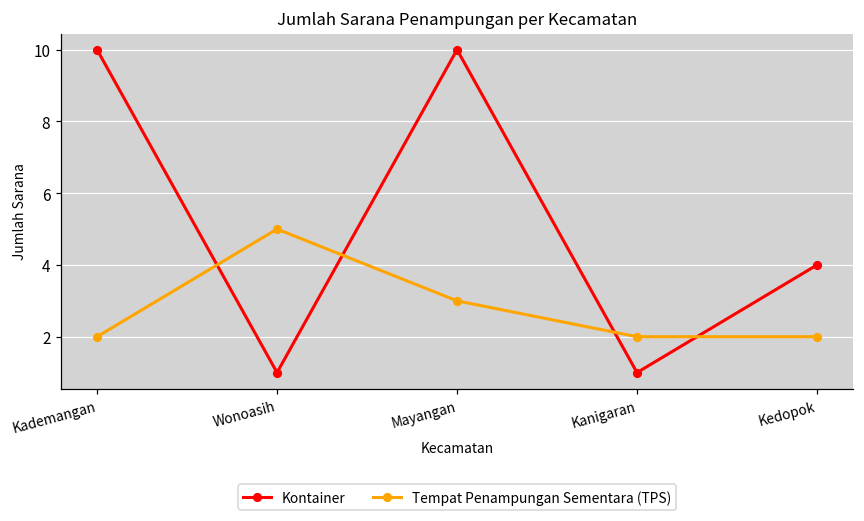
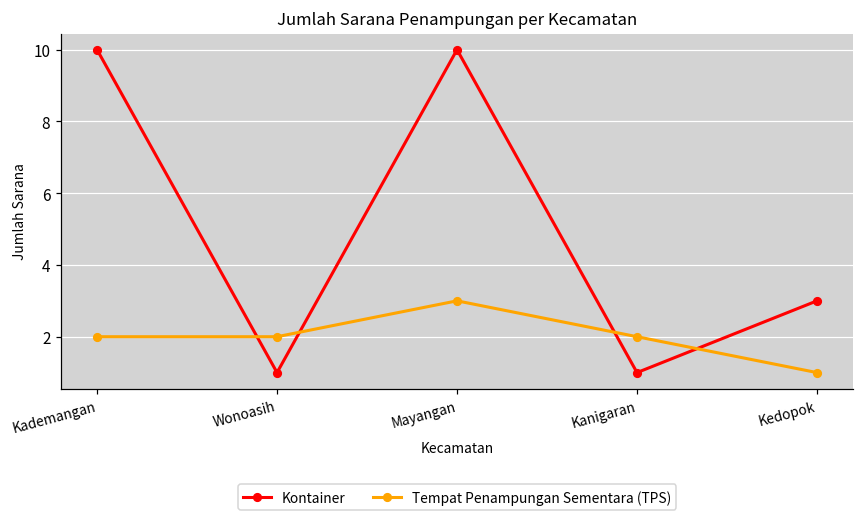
Tempat Penampungan Sementara (TPS), Wonoasih: 5 -> 2
Kontainer, Kedopok: 4 -> 3
Tempat Penampungan Sementara (TPS), Kedopok: 2 -> 1
